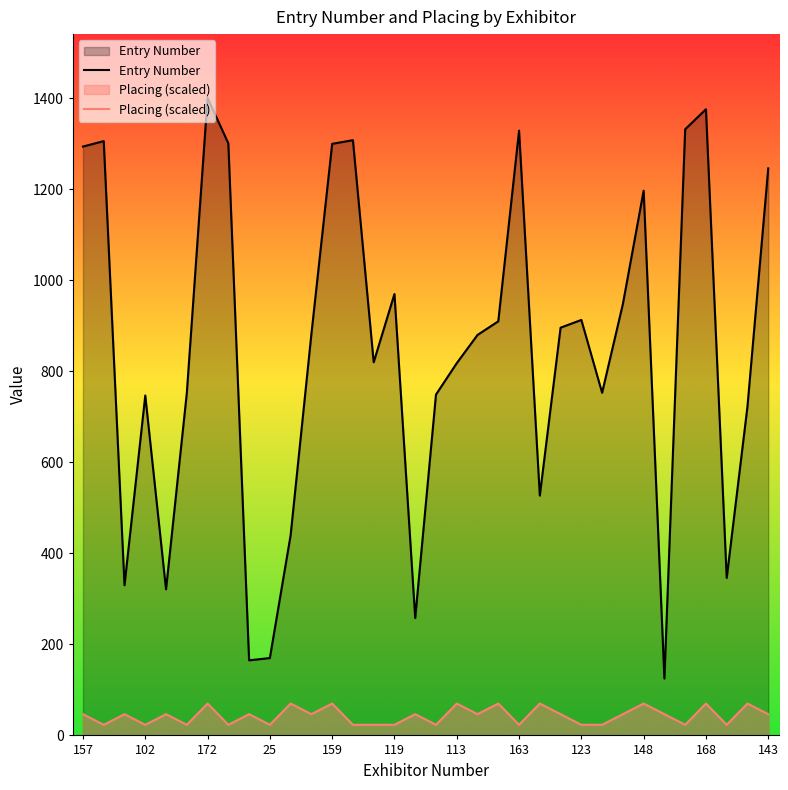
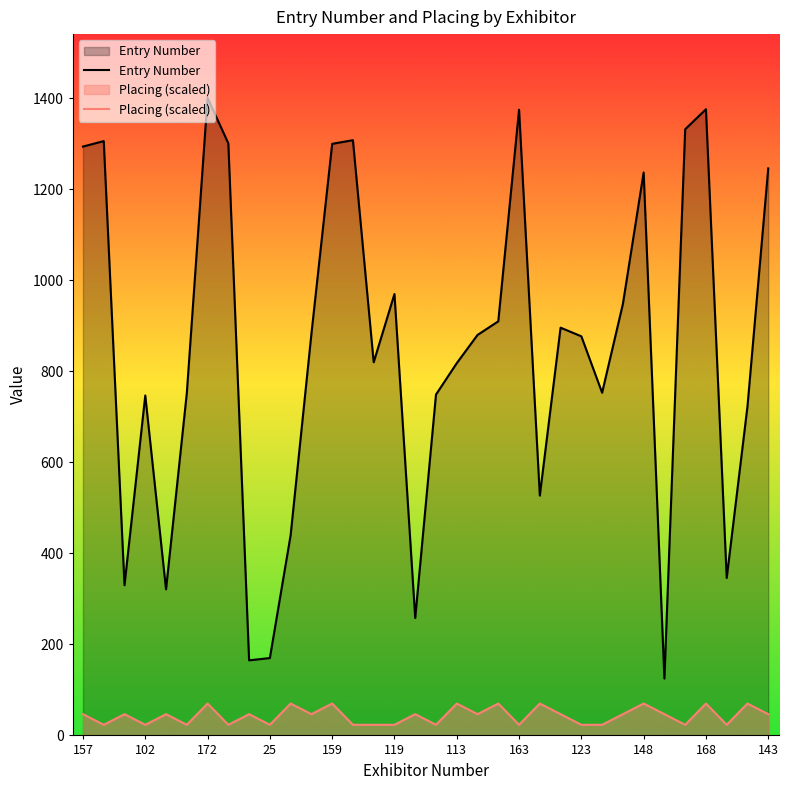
Entry Number, 163: 1330 -> 1380
Entry Number, 123: 910 -> 880
Entry Number, 148: 1200 -> 1240
